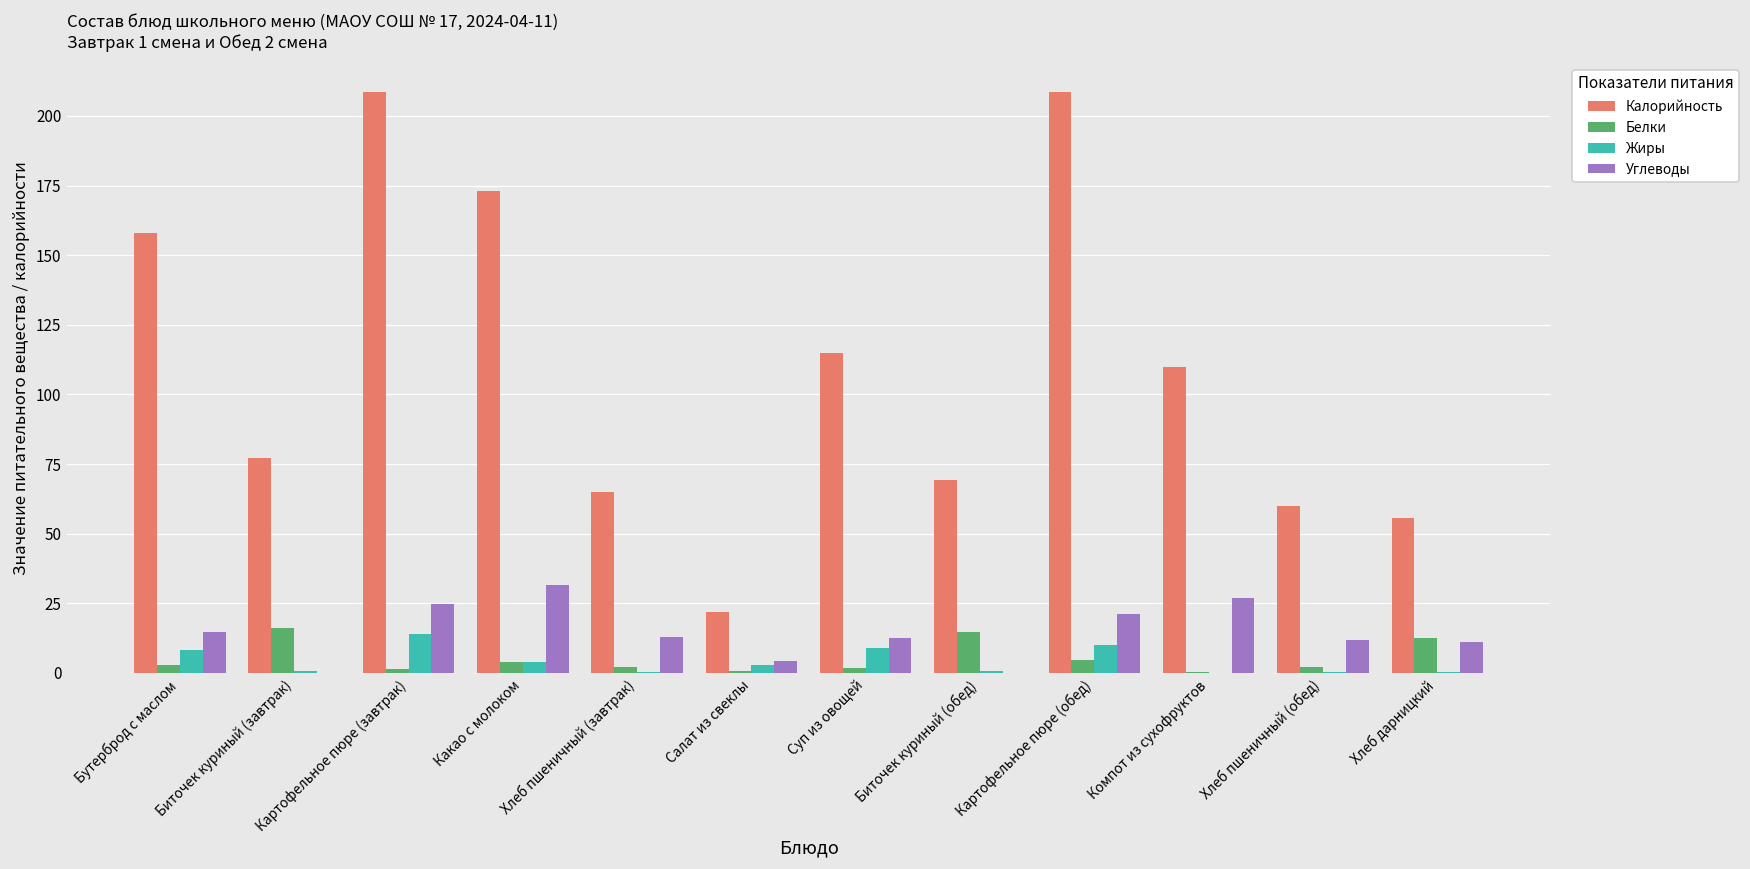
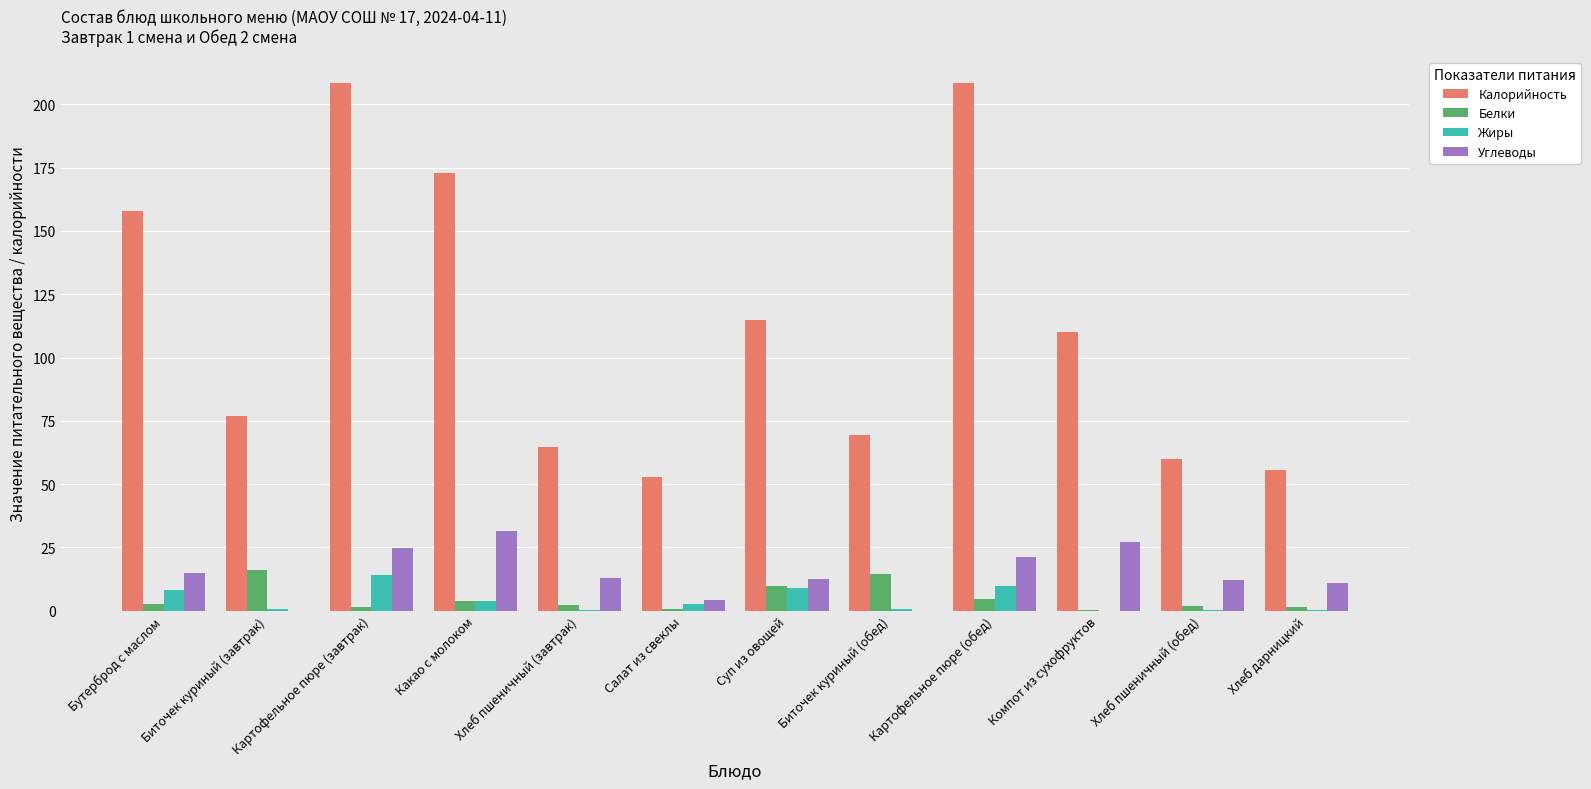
Калорийность, Салат из свеклы: 22 -> 53
Белки, Суп из овощей: 2 -> 10
Белки, Хлеб дарницкий: 13 -> 2
